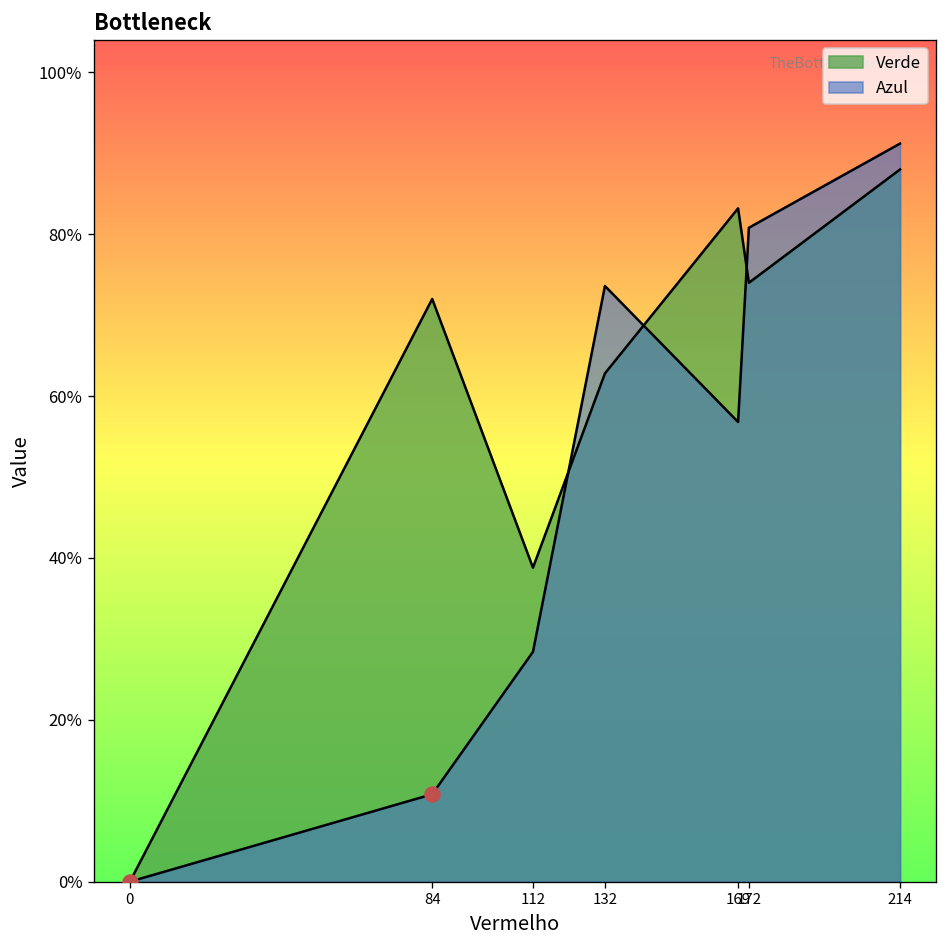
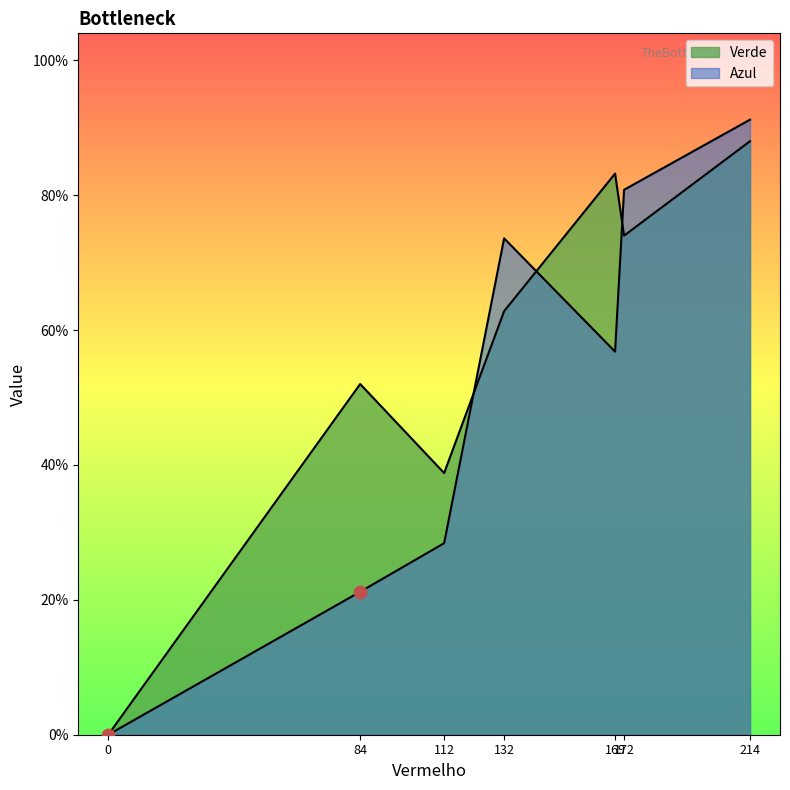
Verde, 84: 72% -> 52%
Azul, 84: 11% -> 21%
